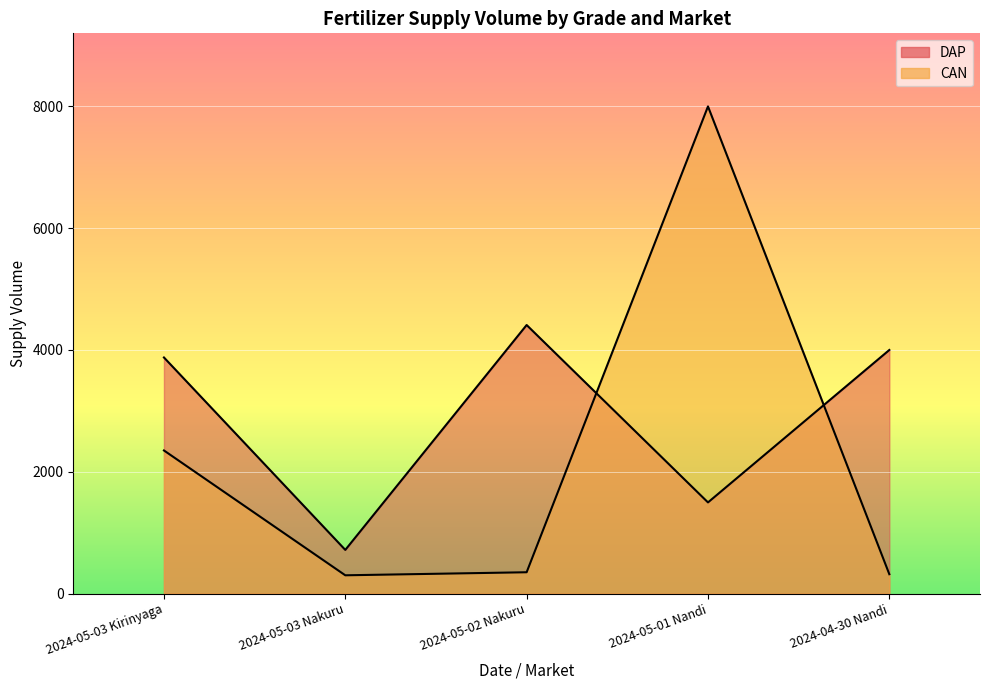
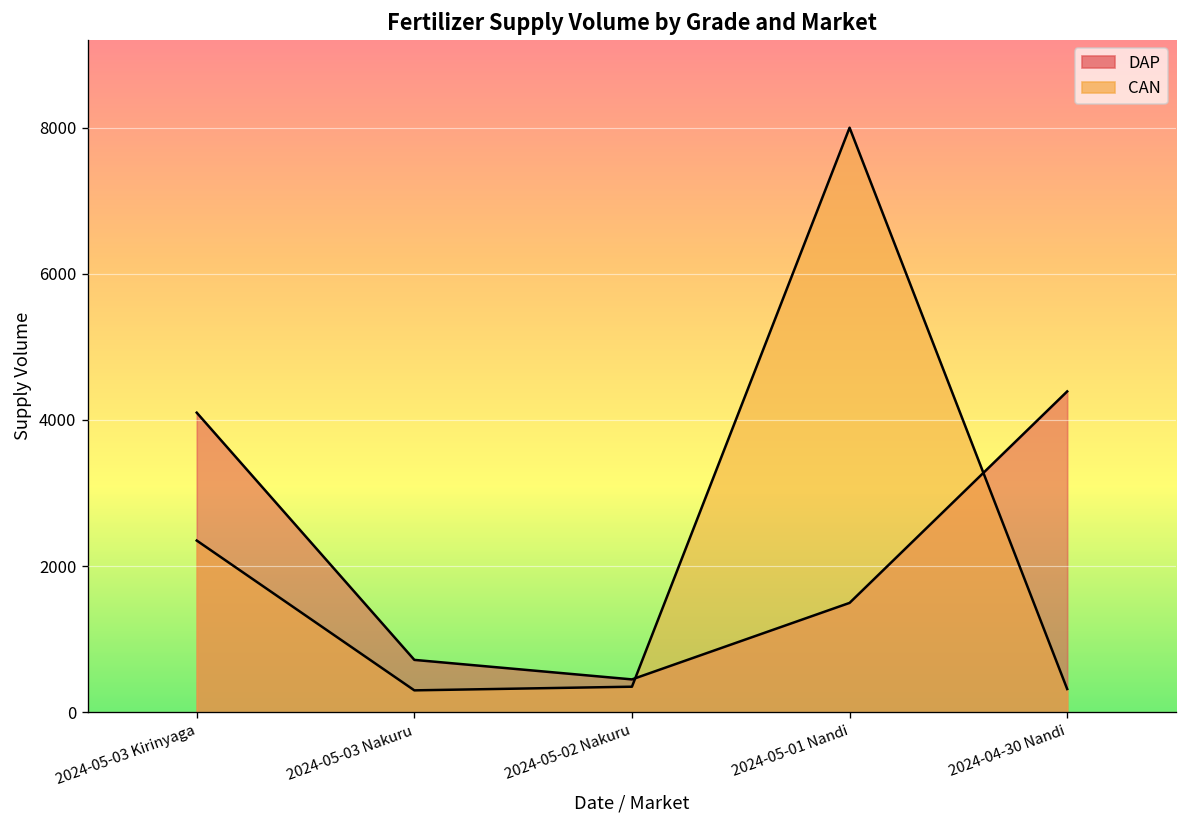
DAP, 2024-05-03 Kirinyaga: 3900 -> 4100
DAP, 2024-05-02 Nakuru: 4400 -> 500
DAP, 2024-04-30 Nandi: 4000 -> 4400
